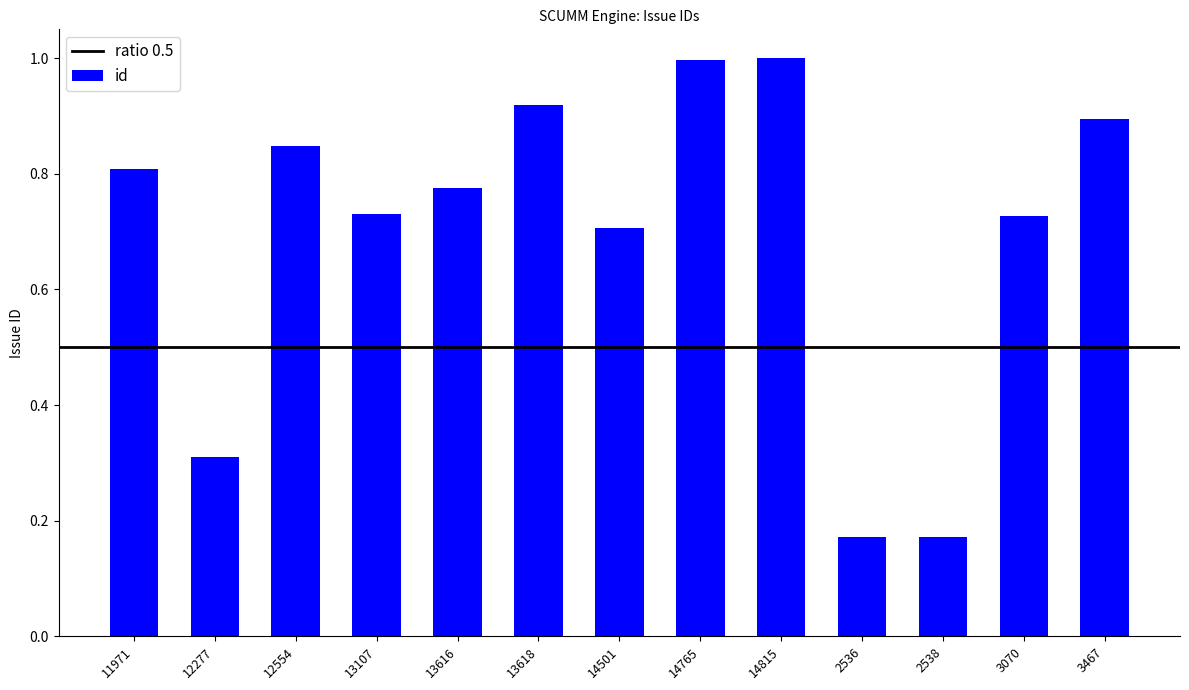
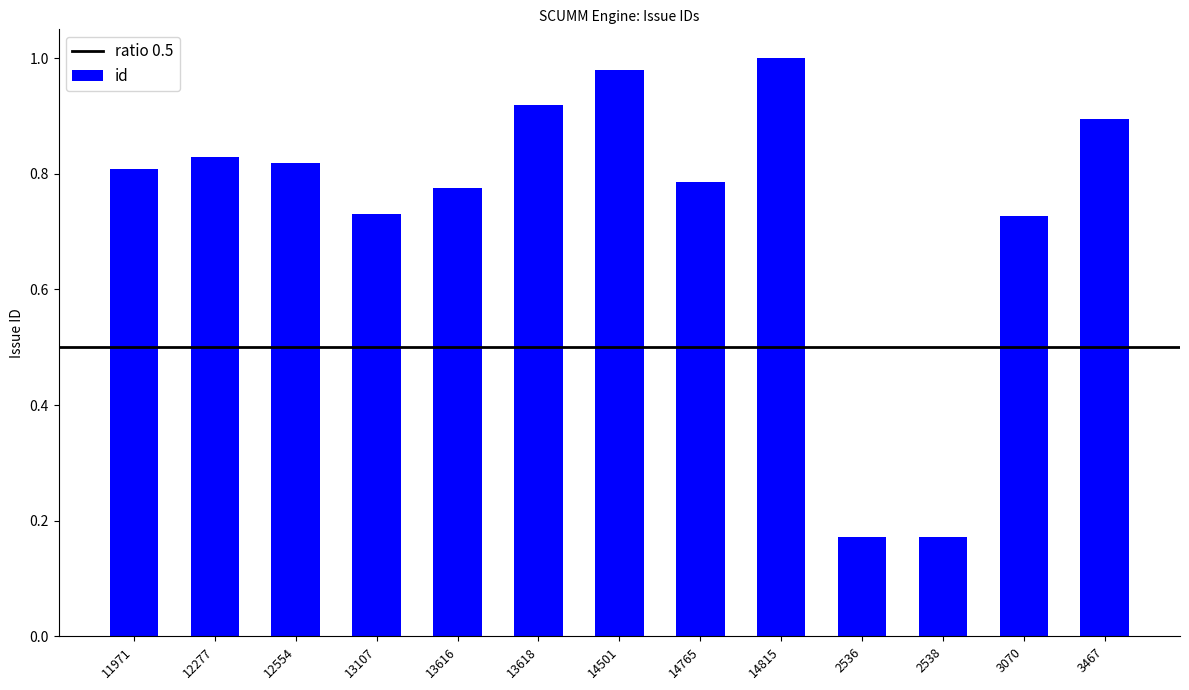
12277: 0.31 -> 0.83
12554: 0.85 -> 0.82
14501: 0.71 -> 0.98
14765: 1.00 -> 0.79
